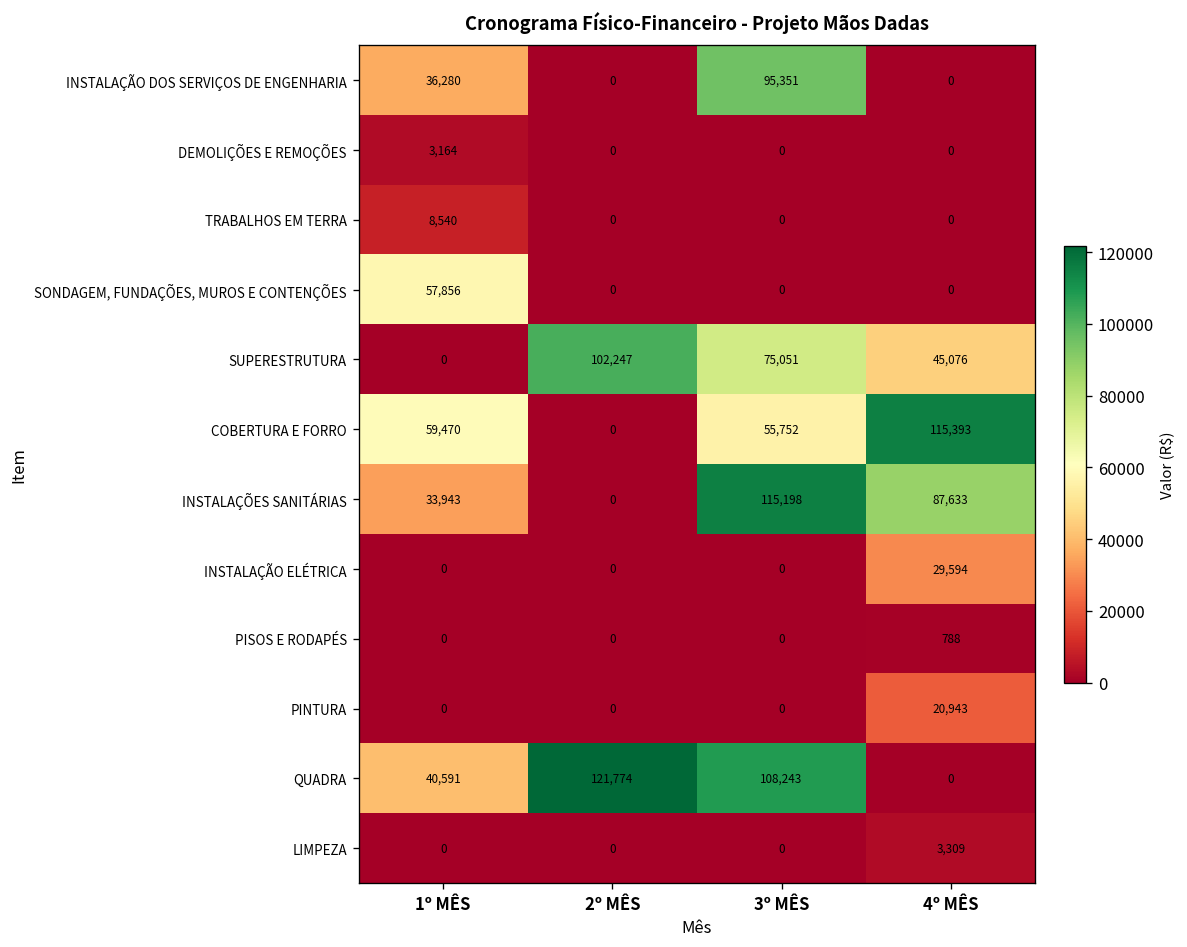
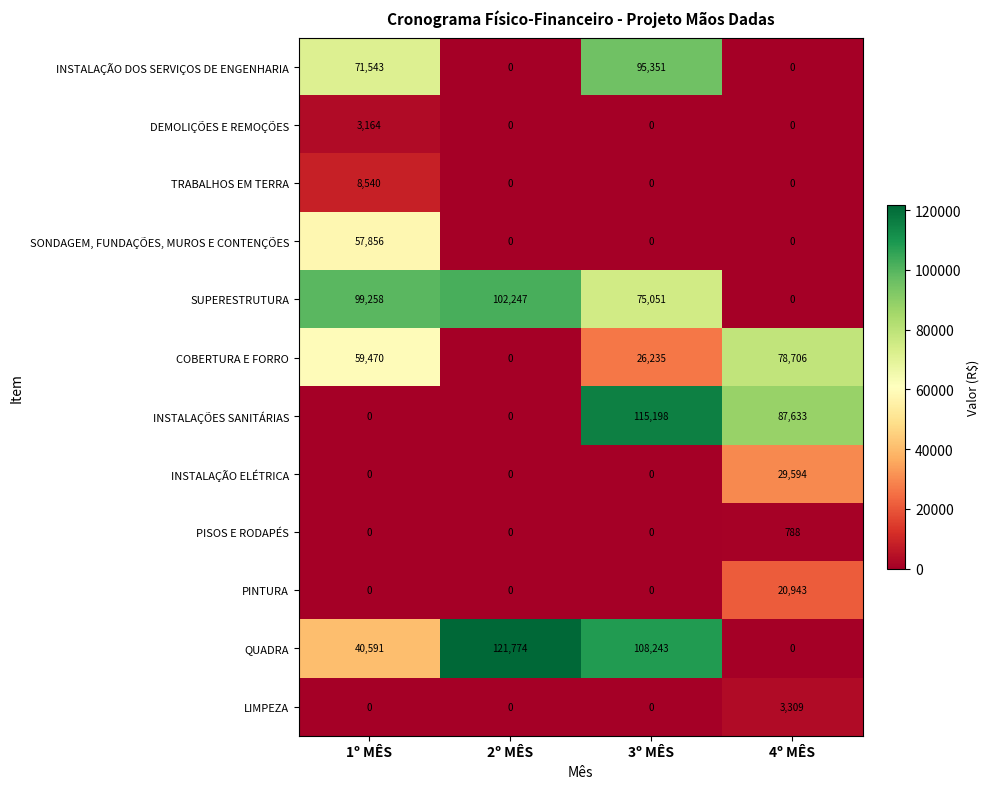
INSTALAÇÃO DOS SERVIÇOS DE ENGENHARIA, 1º MÊS: 36,280 -> 71,543
SUPERESTRUTURA, 1º MÊS: 0 -> 99,258
SUPERESTRUTURA, 4º MÊS: 45,076 -> 0
COBERTURA E FORRO, 3º MÊS: 55,752 -> 26,235
COBERTURA E FORRO, 4º MÊS: 115,393 -> 78,706
INSTALAÇÕES SANITÁRIAS, 1º MÊS: 33,943 -> 0
